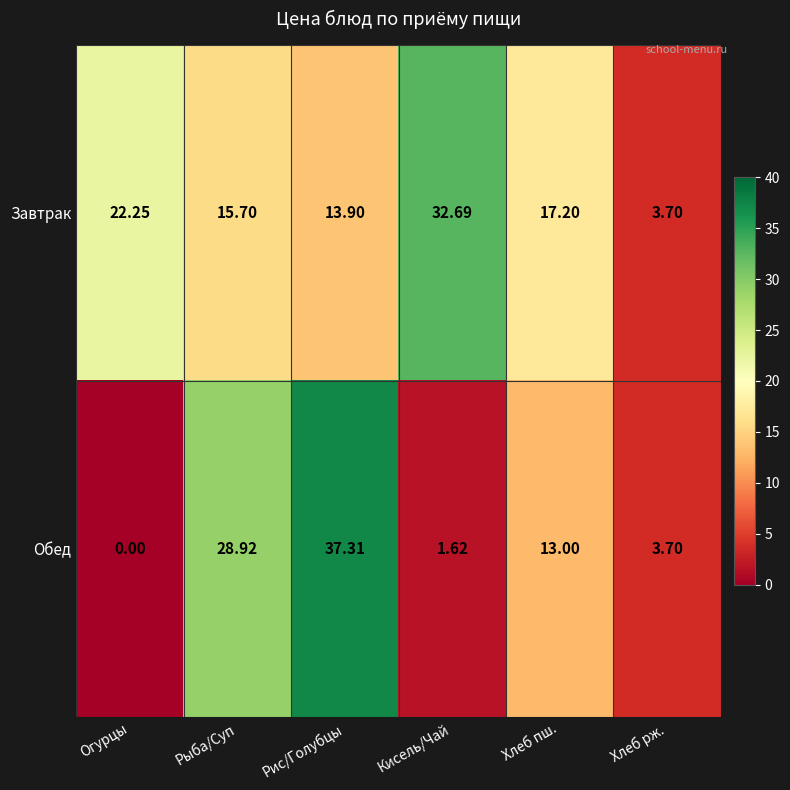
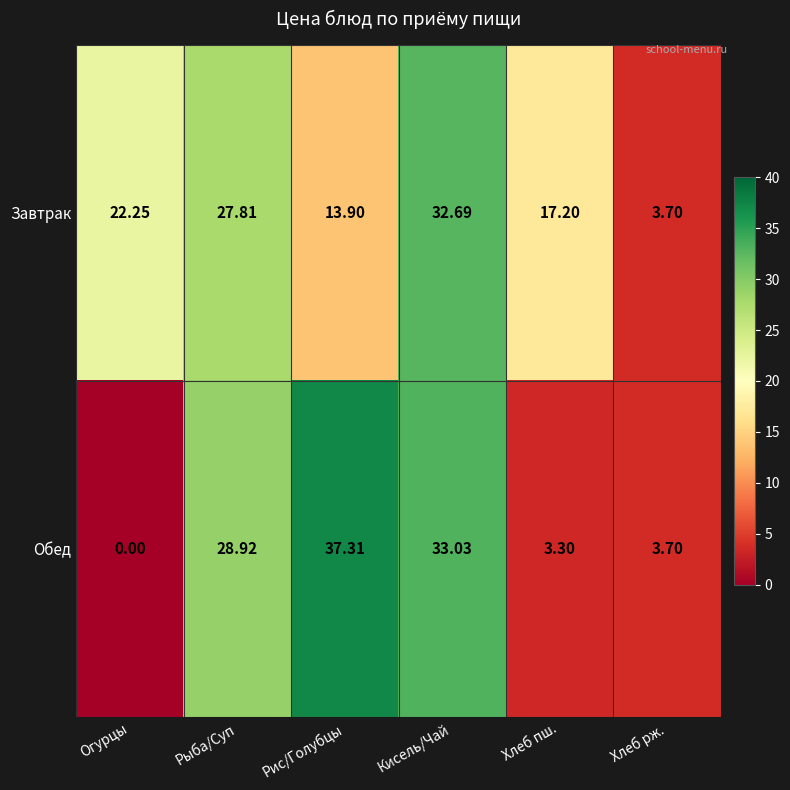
Завтрак, Рыба/Суп: 15.70 -> 27.81
Обед, Кисель/Чай: 1.62 -> 33.03
Обед, Хлеб пш.: 13.00 -> 3.30
